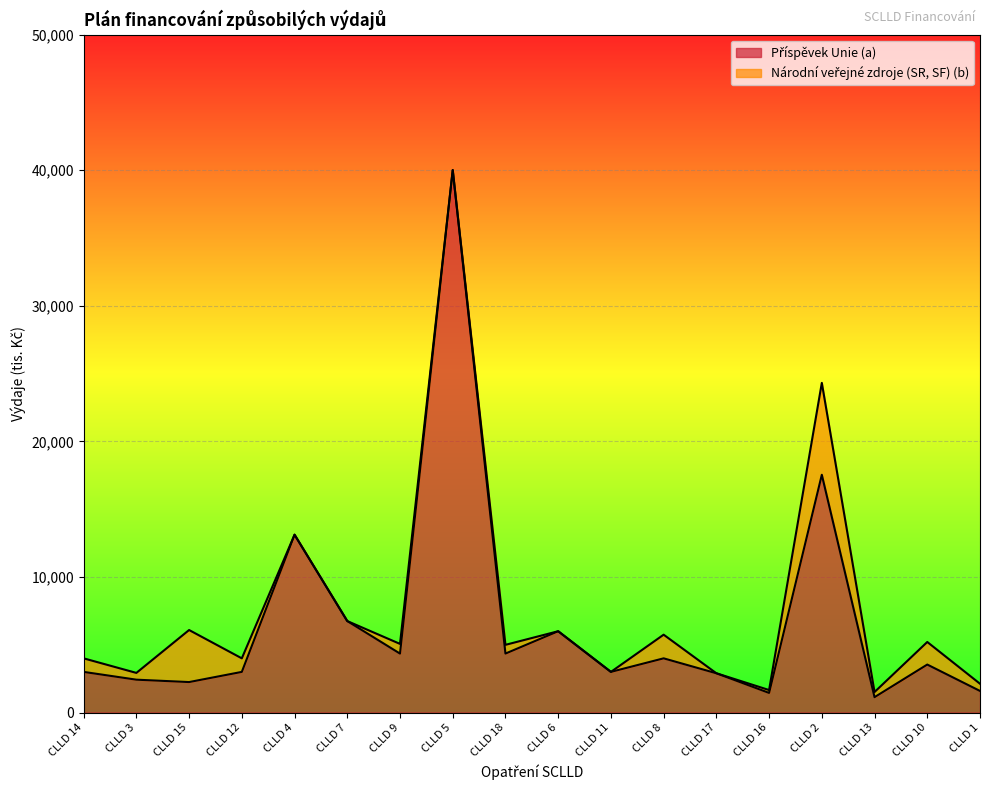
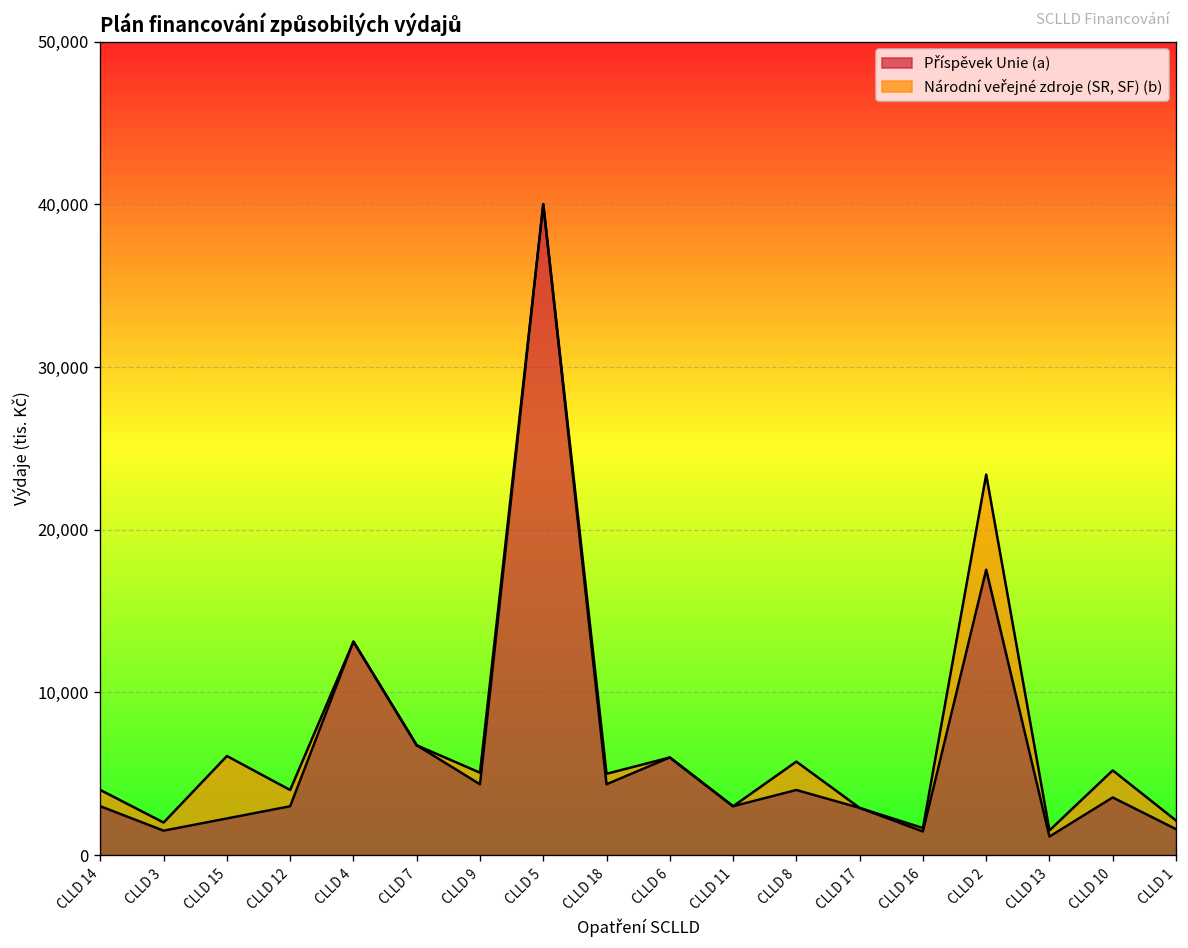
Příspěvek Unie (a), CLLD 3: 2,400 -> 1,500
Národní veřejné zdroje (SR, SF) (b), CLLD 2: 6,800 -> 5,800
